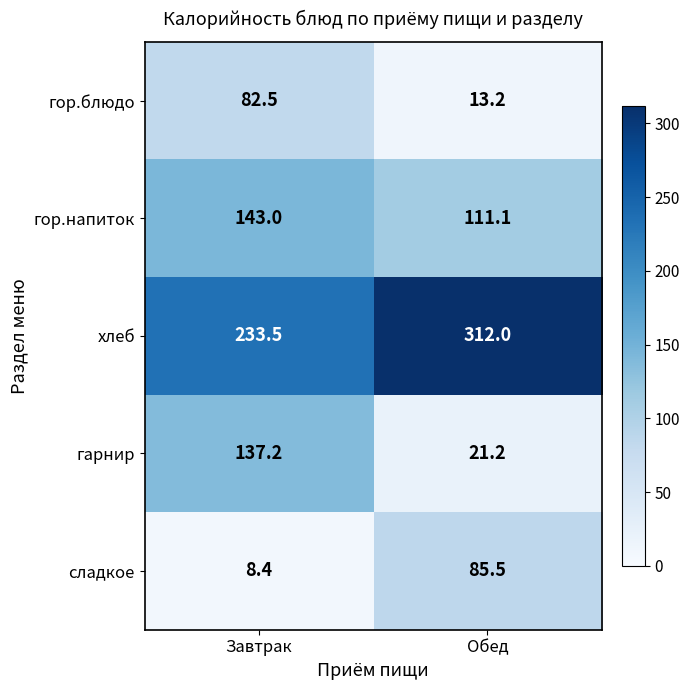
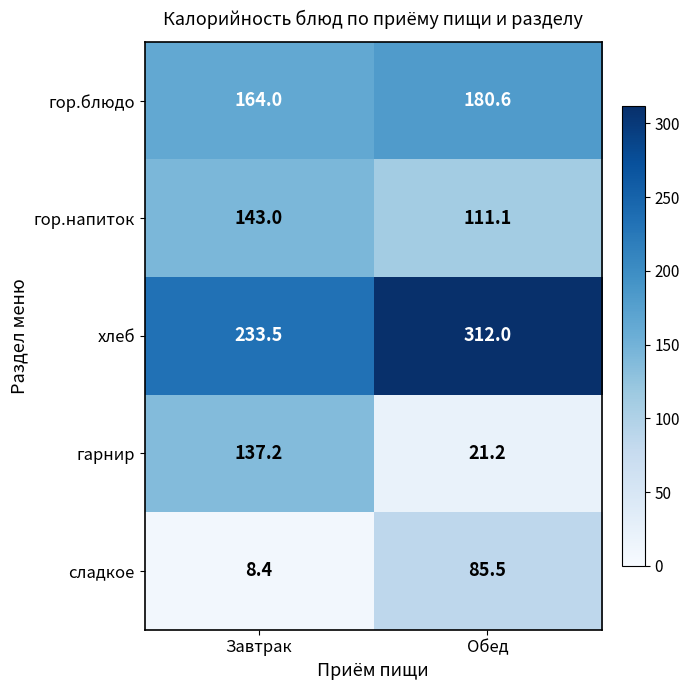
гор.блюдо, Завтрак: 82.5 -> 164.0
гор.блюдо, Обед: 13.2 -> 180.6
